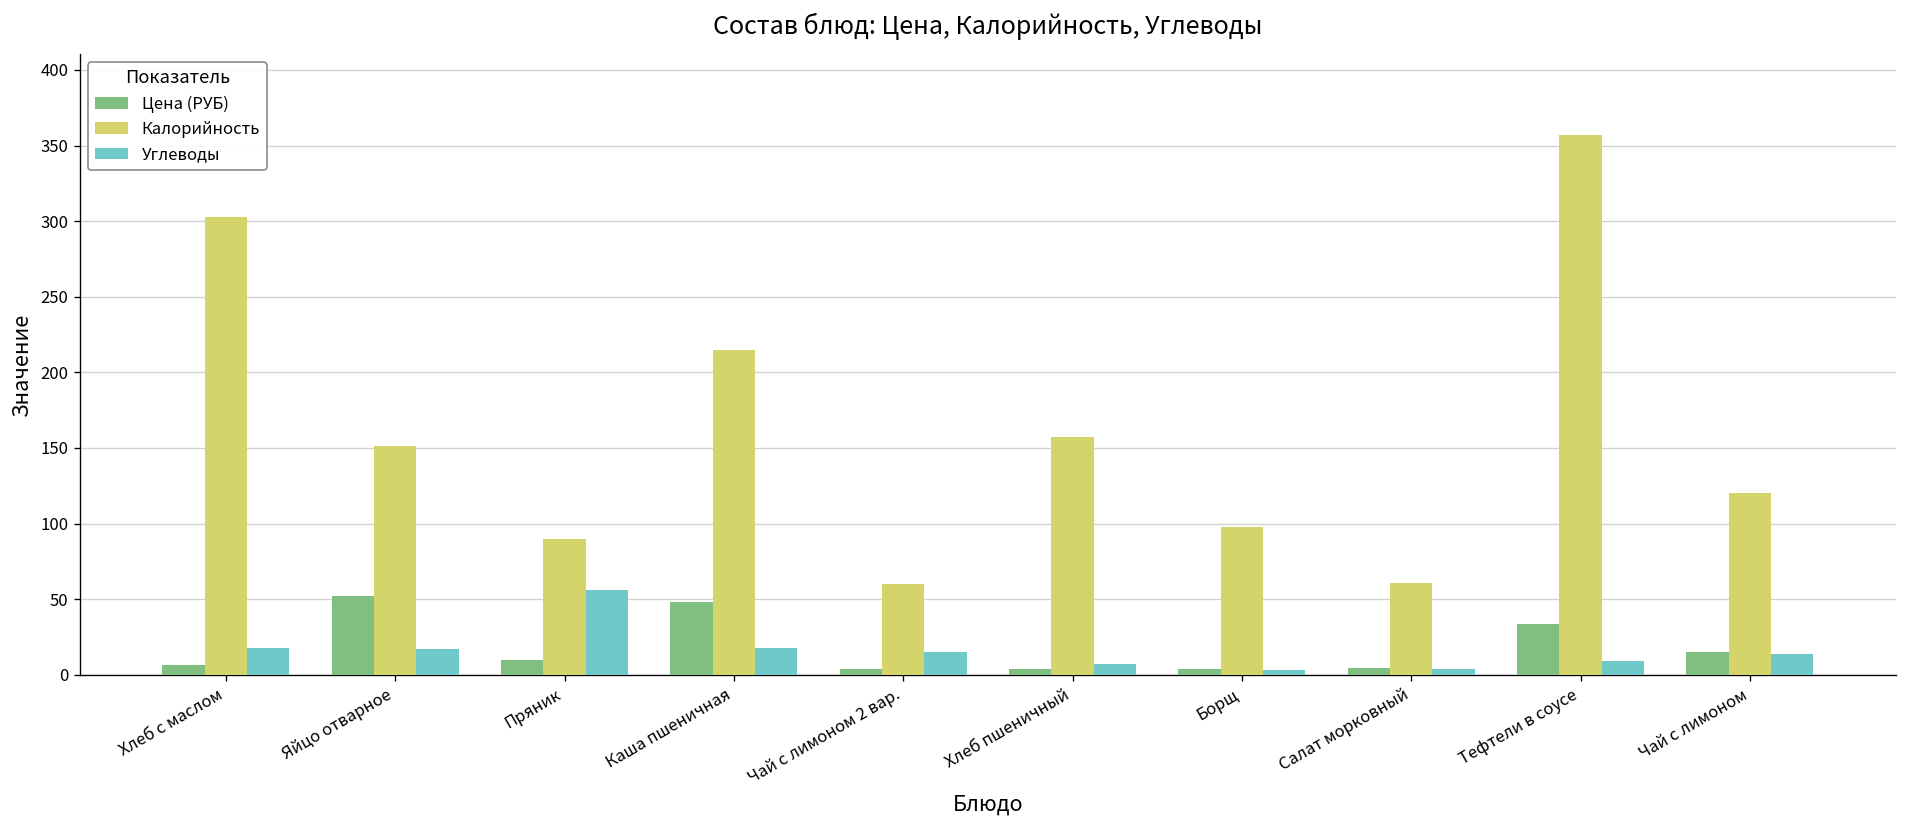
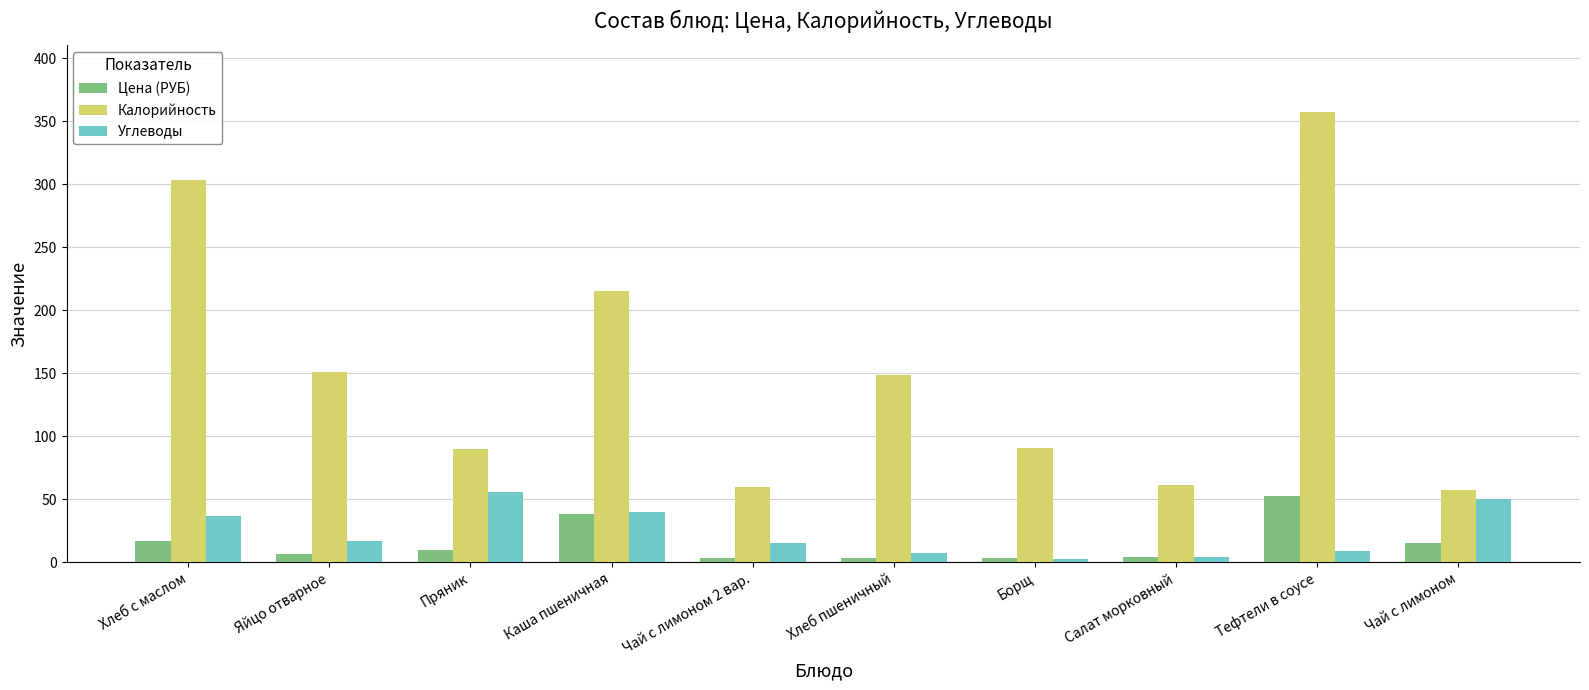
Цена (РУБ), Хлеб с маслом: 7 -> 17
Углеводы, Хлеб с маслом: 18 -> 37
Цена (РУБ), Яйцо отварное: 52 -> 6
Цена (РУБ), Каша пшеничная: 48 -> 39
Углеводы, Каша пшеничная: 18 -> 40
Калорийность, Хлеб пшеничный: 157 -> 149
Калорийность, Борщ: 98 -> 91
Цена (РУБ), Тефтели в соусе: 33 -> 53
Калорийность, Чай с лимоном: 120 -> 57
Углеводы, Чай с лимоном: 14 -> 50
